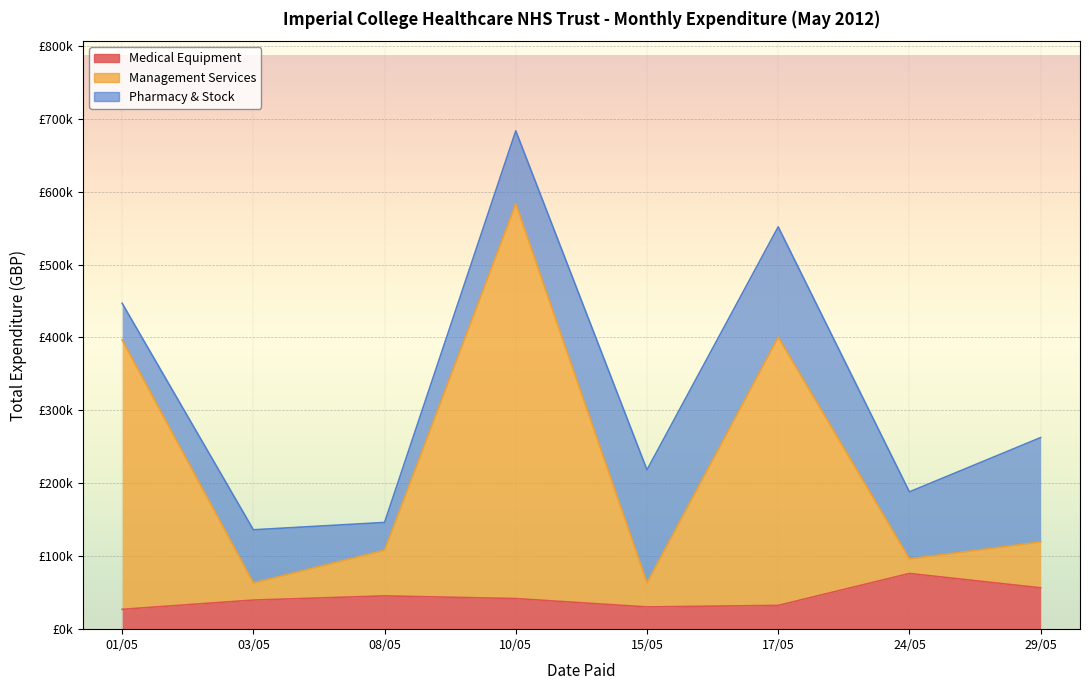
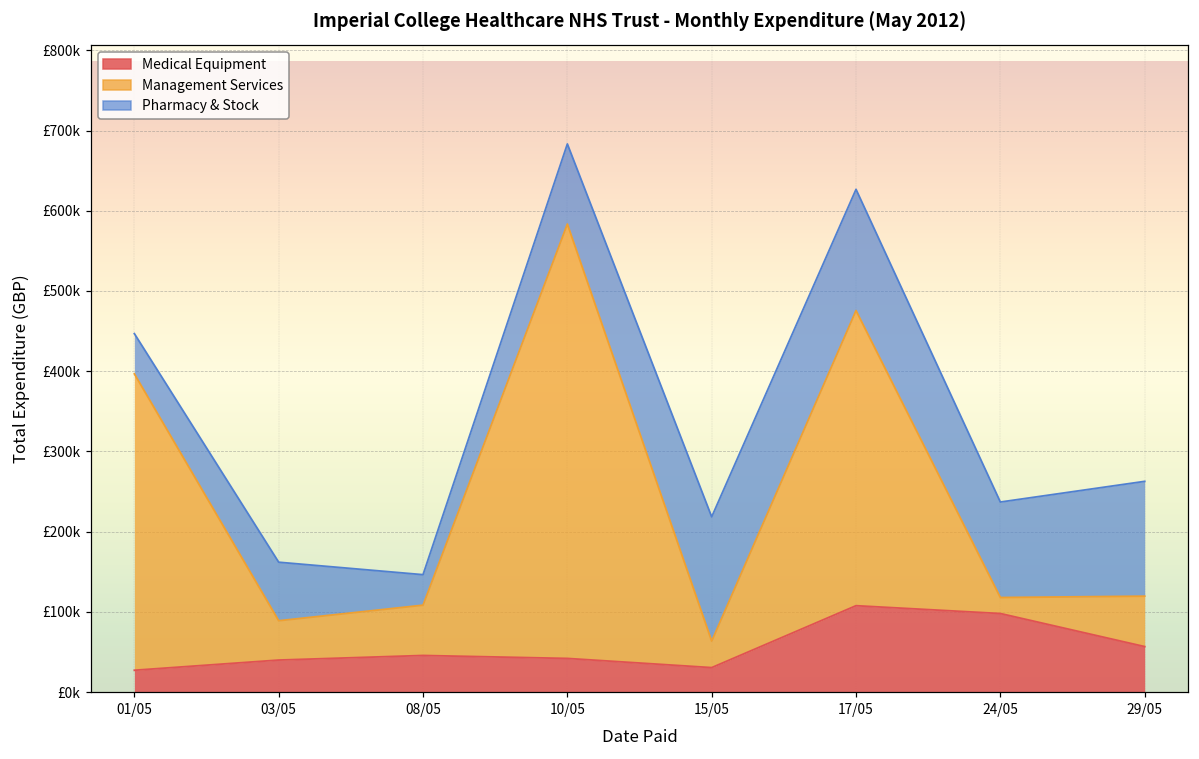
Management Services, 03/05: £20000 -> £50000
Medical Equipment, 17/05: £30000 -> £110000
Medical Equipment, 24/05: £80000 -> £100000
Pharmacy & Stock, 24/05: £90000 -> £120000
